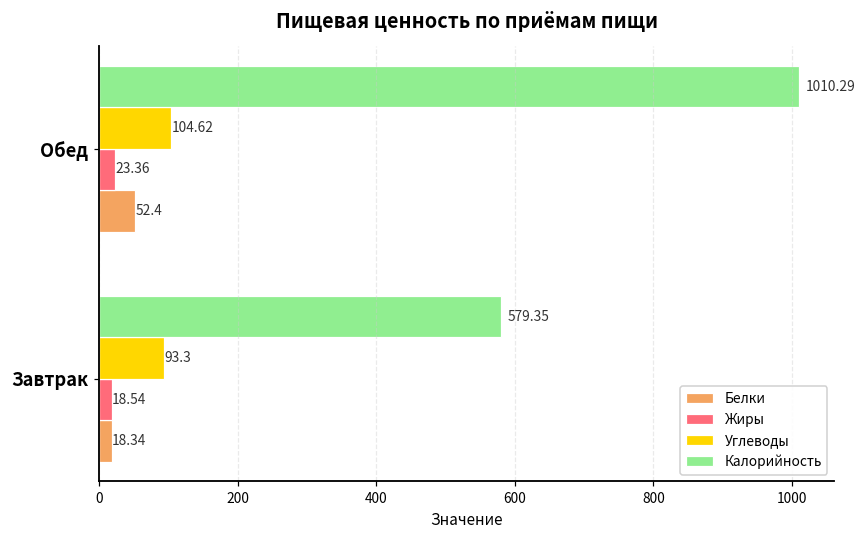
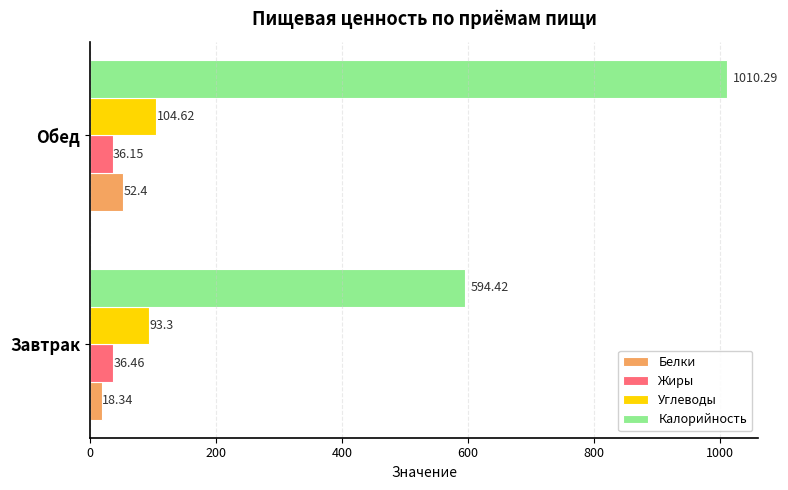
Жиры, Обед: 23.36 -> 36.15
Калорийность, Завтрак: 579.35 -> 594.42
Жиры, Завтрак: 18.54 -> 36.46
